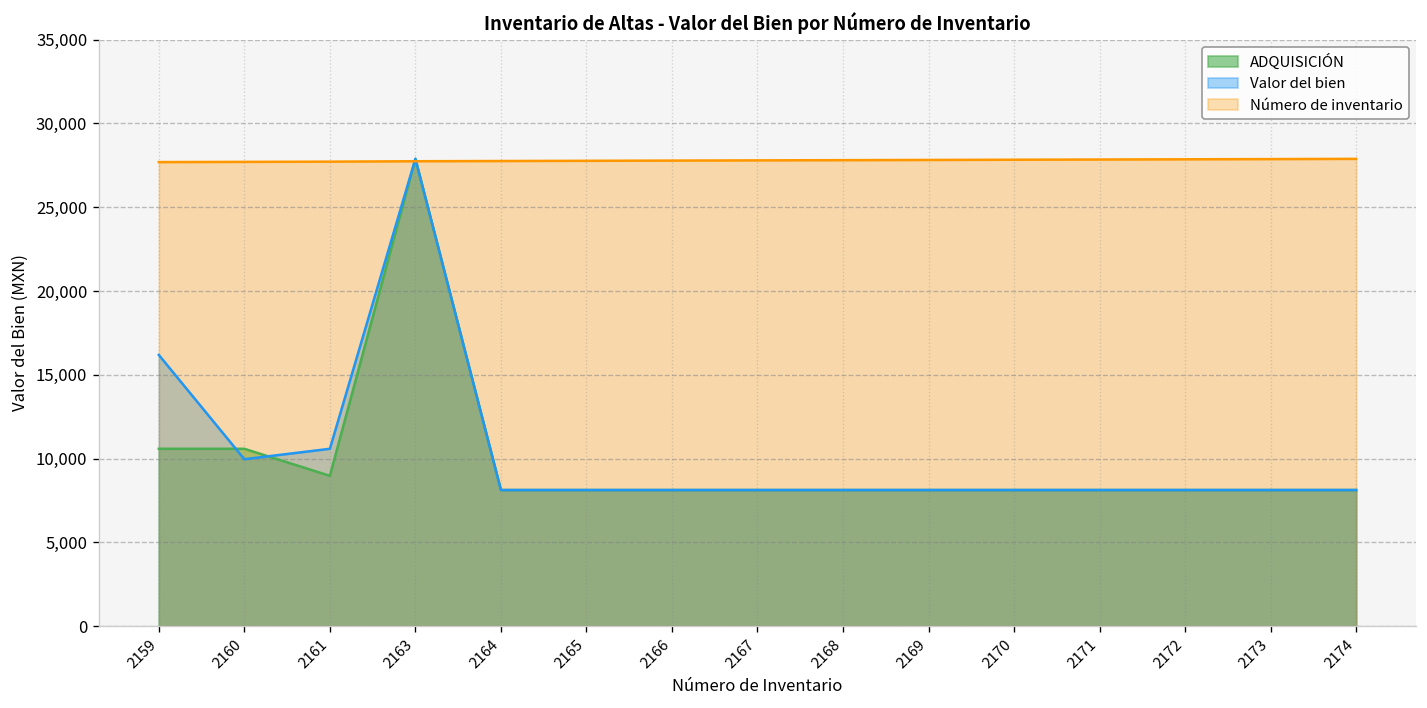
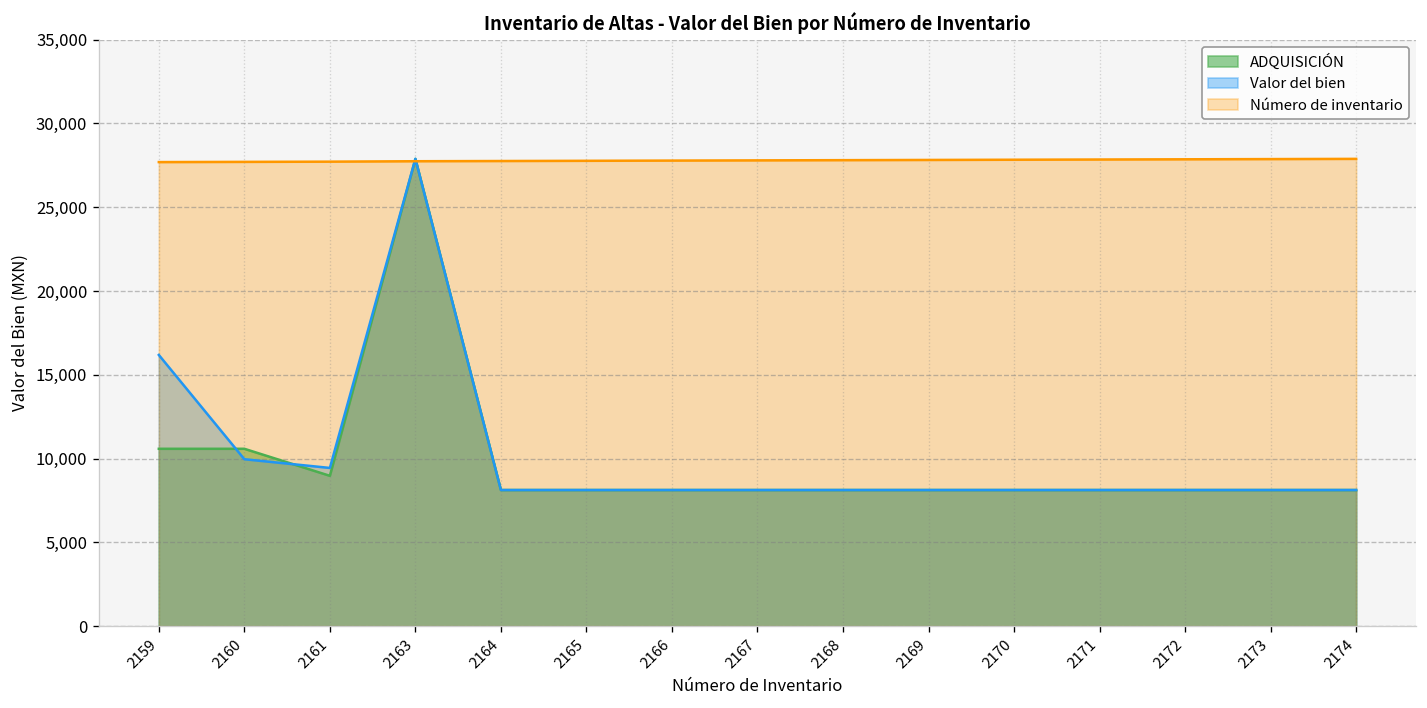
Valor del bien, 2161: 10,600 -> 9,400
